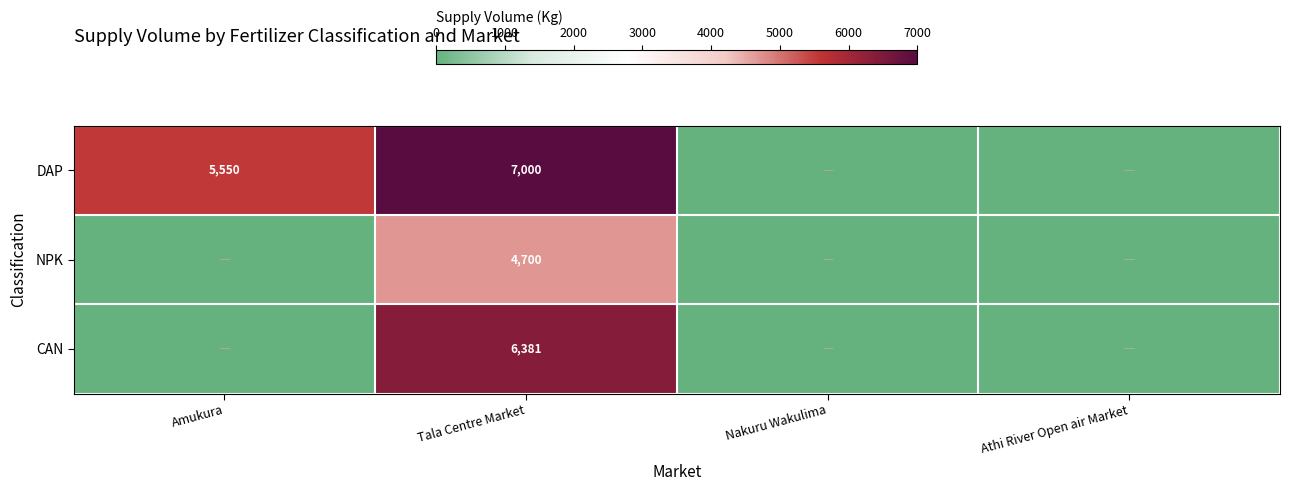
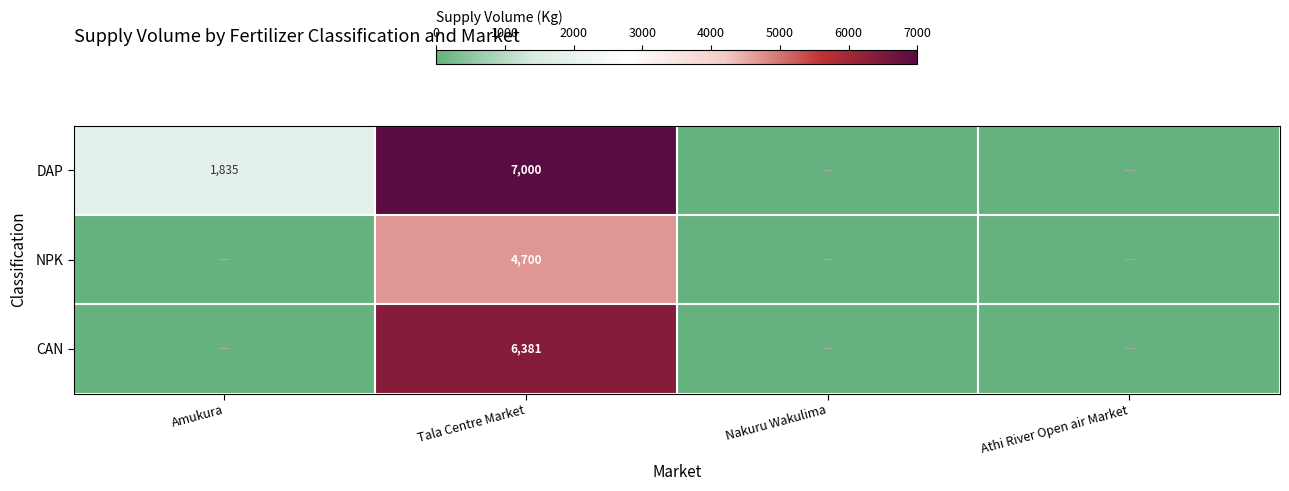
DAP, Amukura: 5,550 -> 1,835
